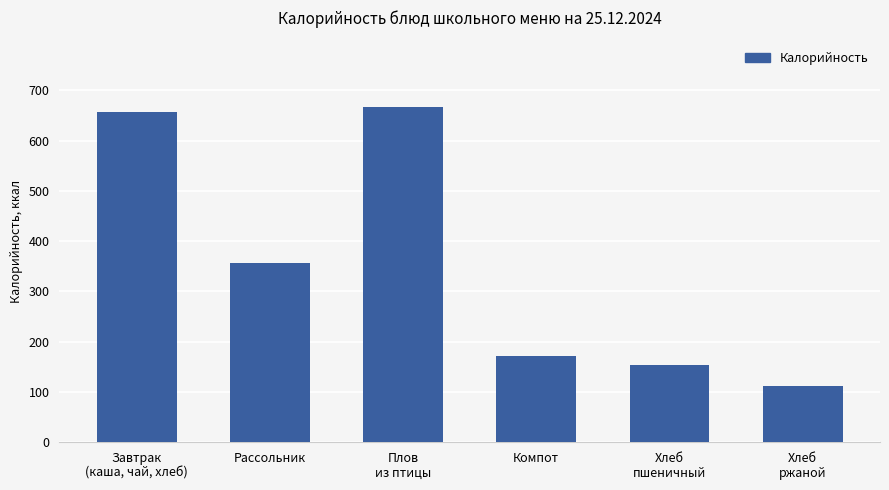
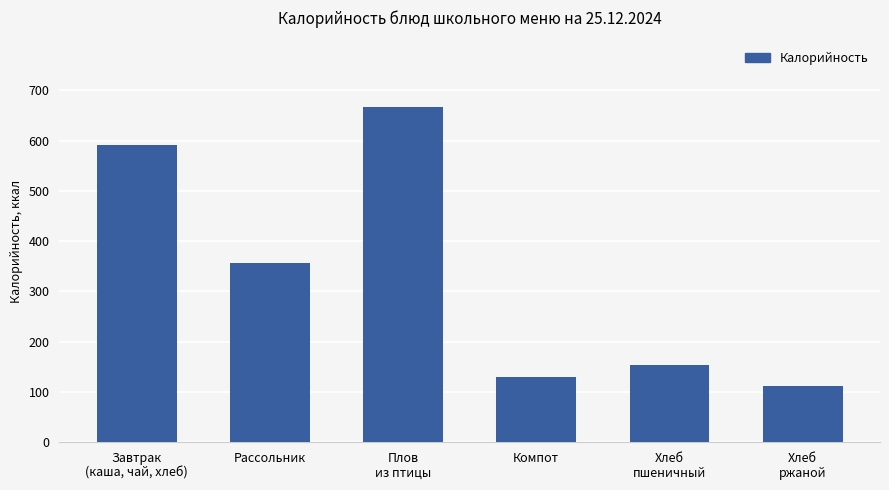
Завтрак (каша, чай, хлеб): 660 -> 590
Компот: 170 -> 130
